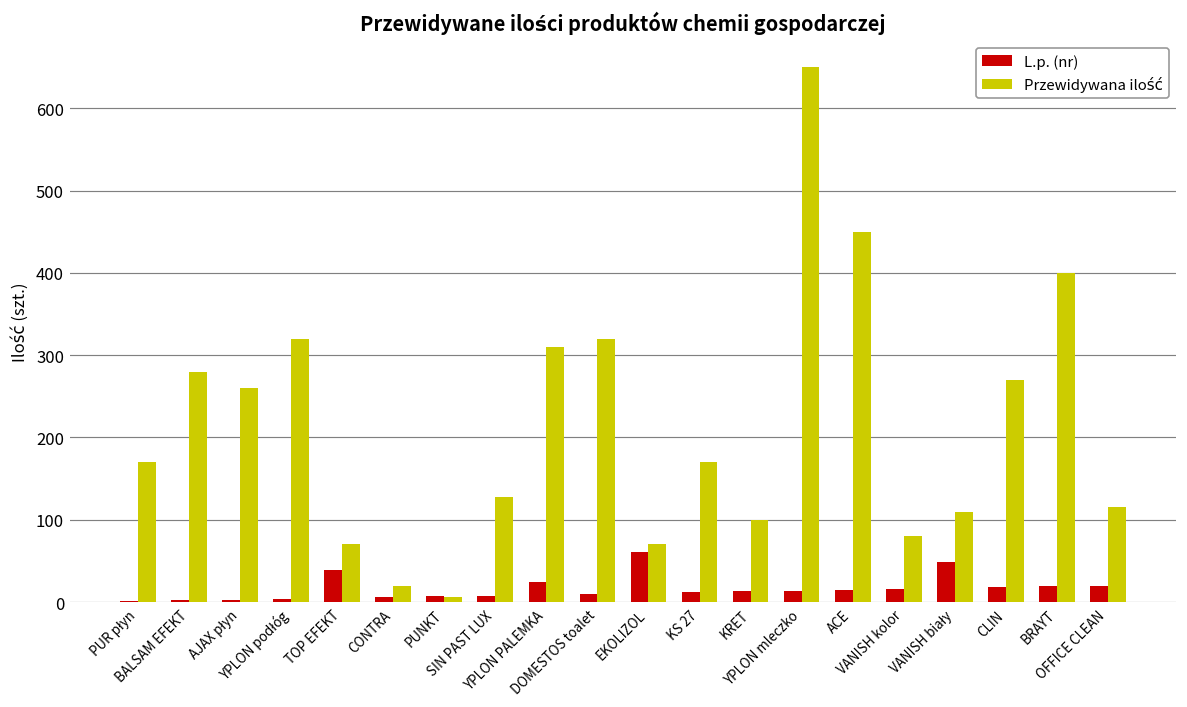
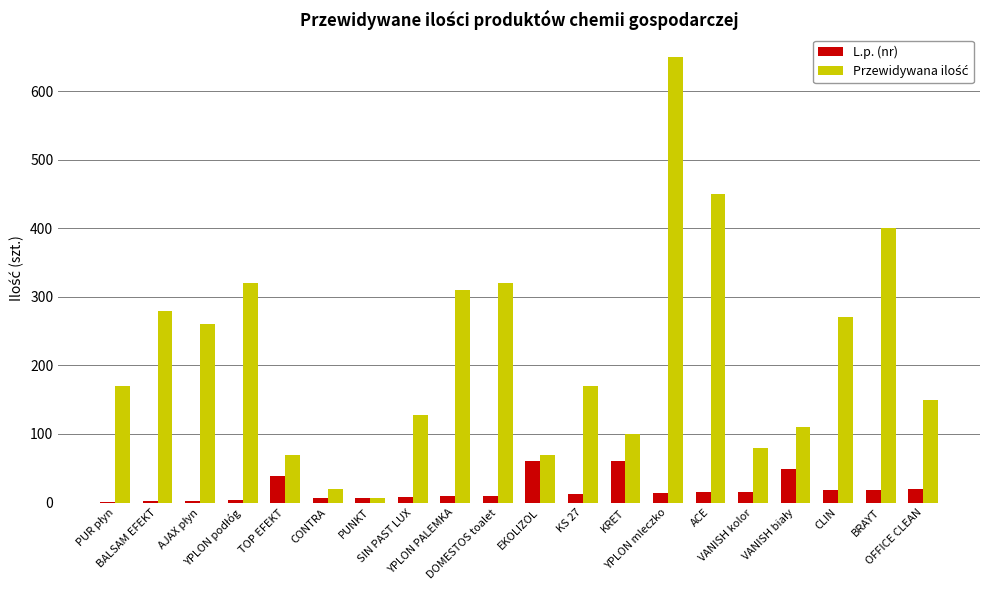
L.p. (nr), YPLON PALEMKA: 30 -> 10
L.p. (nr), KRET: 10 -> 60
Przewidywana ilość, OFFICE CLEAN: 120 -> 150
